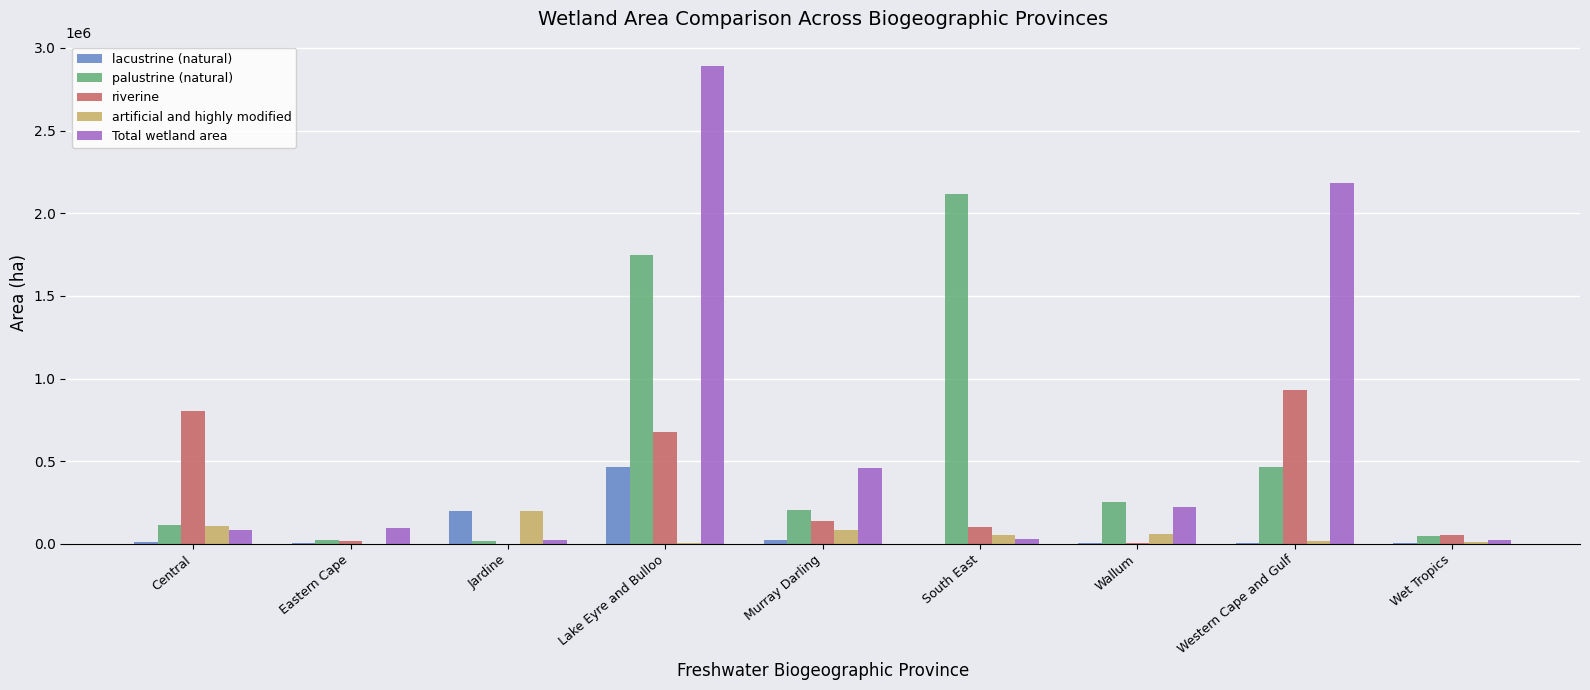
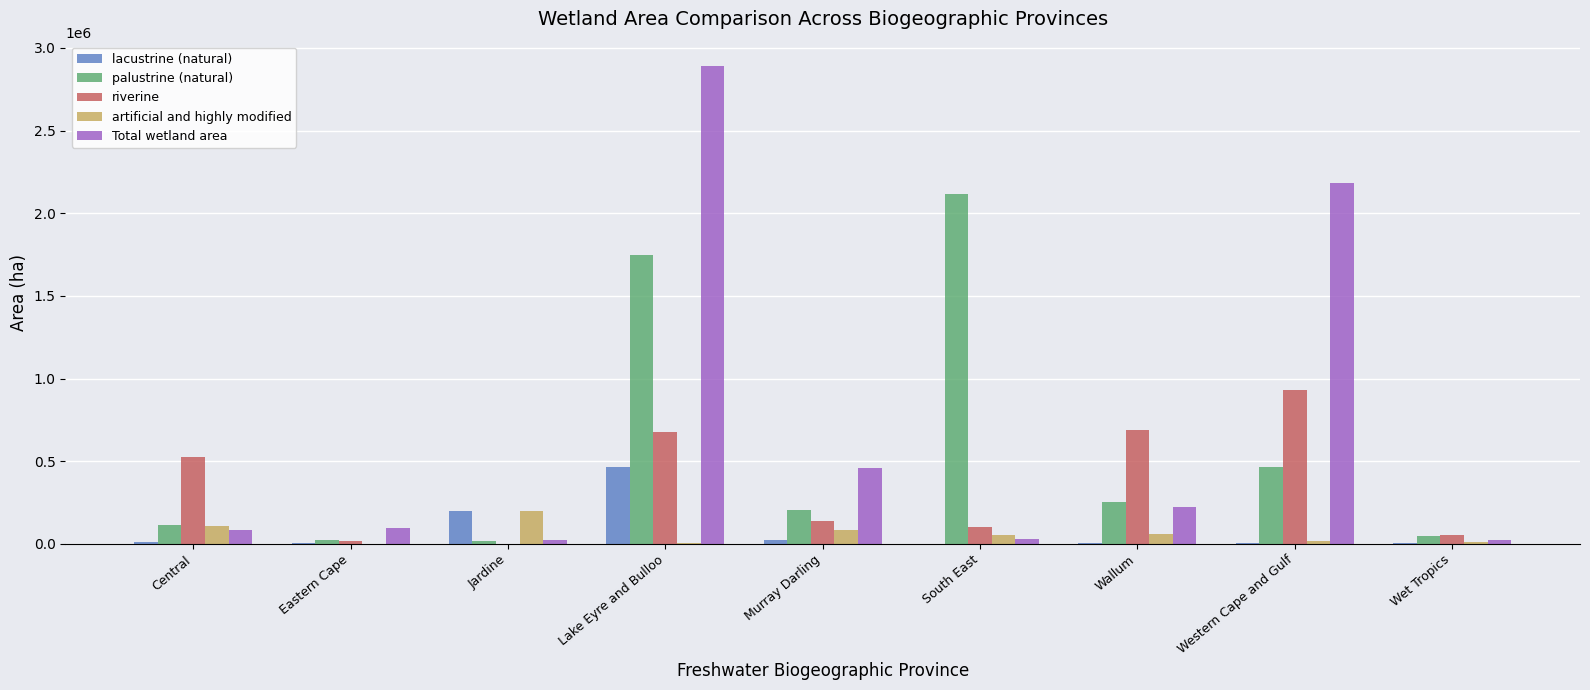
riverine, Central: 810000 -> 520000
riverine, Wallum: 10000 -> 690000
